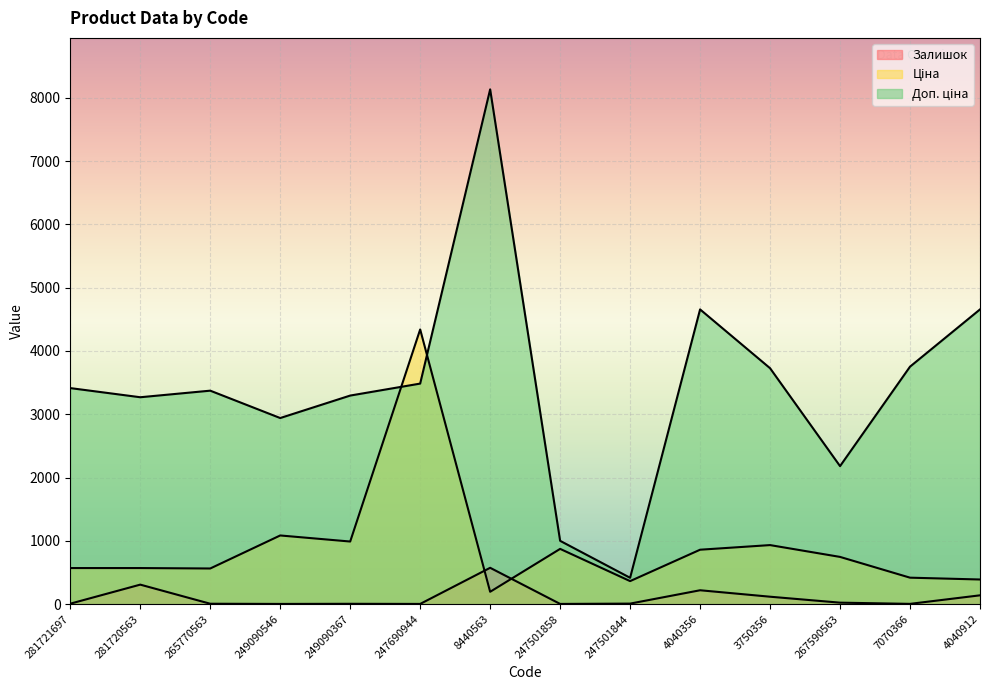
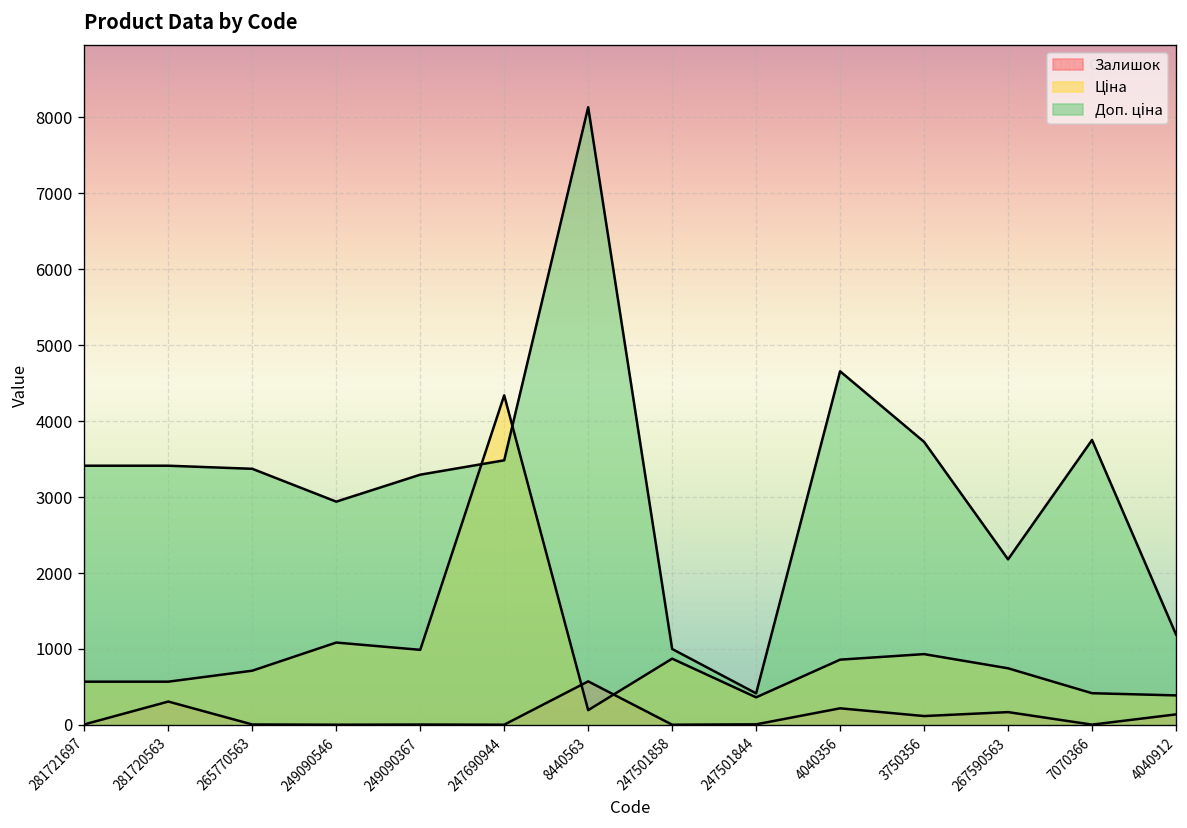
Доп. ціна, 281720563: 3300 -> 3400
Ціна, 265770563: 600 -> 700
Залишок, 267590563: 0 -> 200
Доп. ціна, 4040912: 4700 -> 1200
